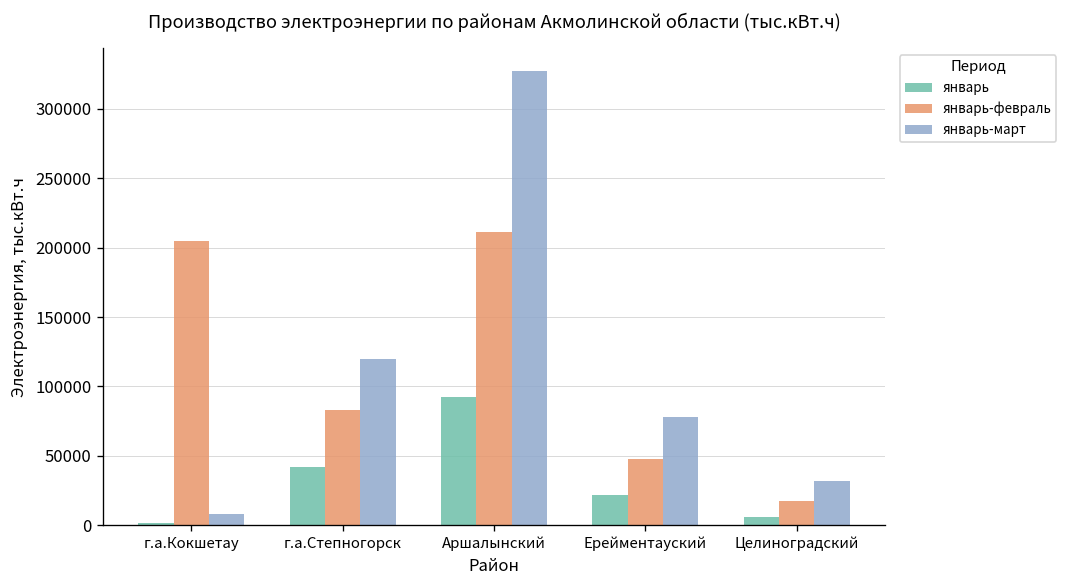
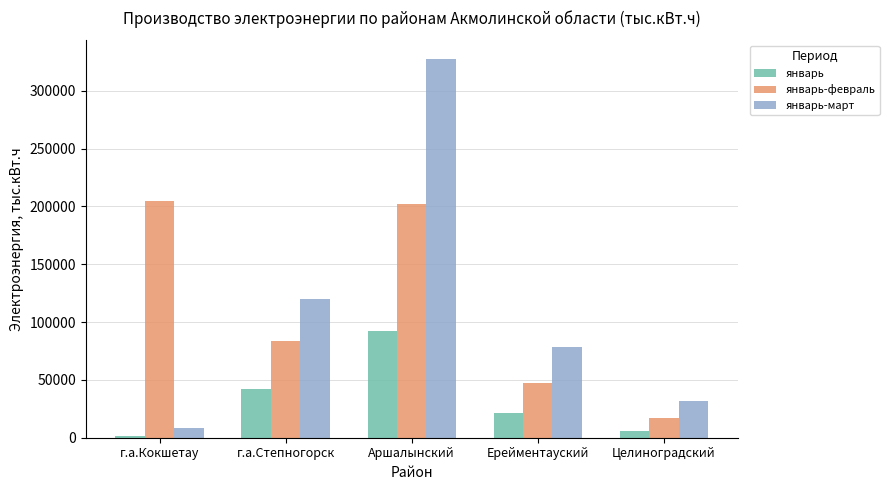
январь-февраль, Аршалынский: 211000 -> 202000
